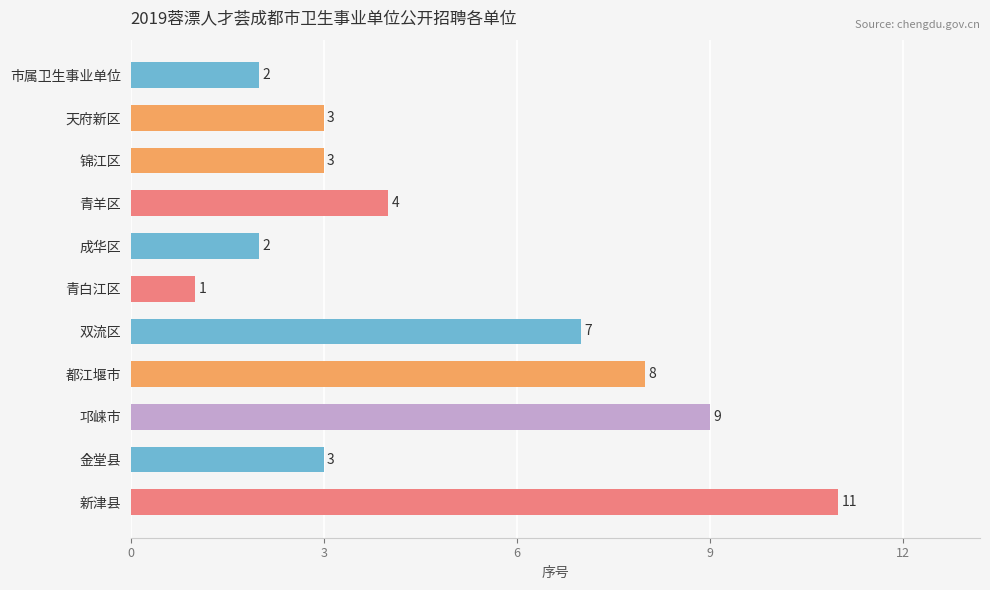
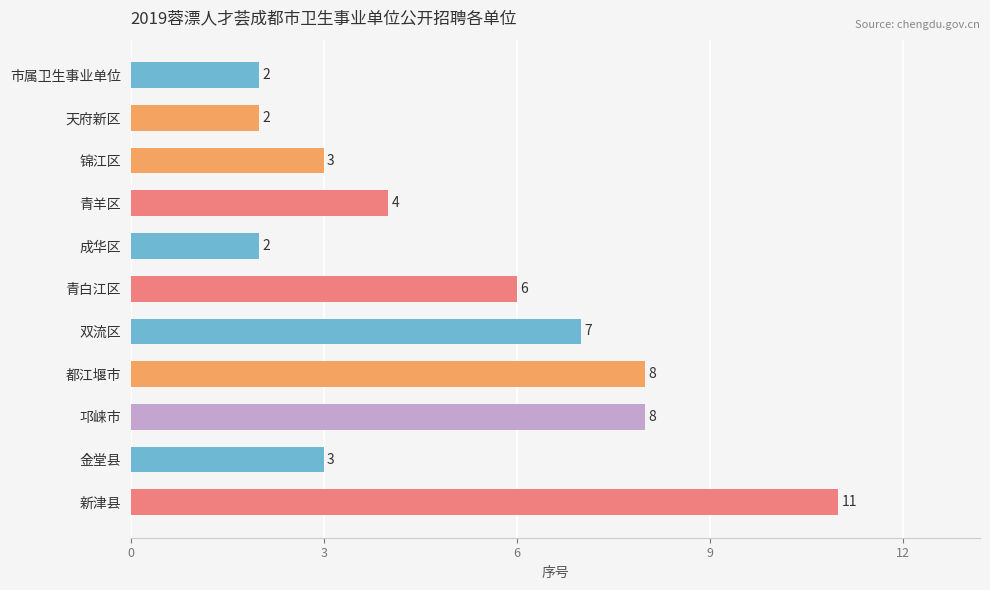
天府新区: 3 -> 2
青白江区: 1 -> 6
邛崃市: 9 -> 8
